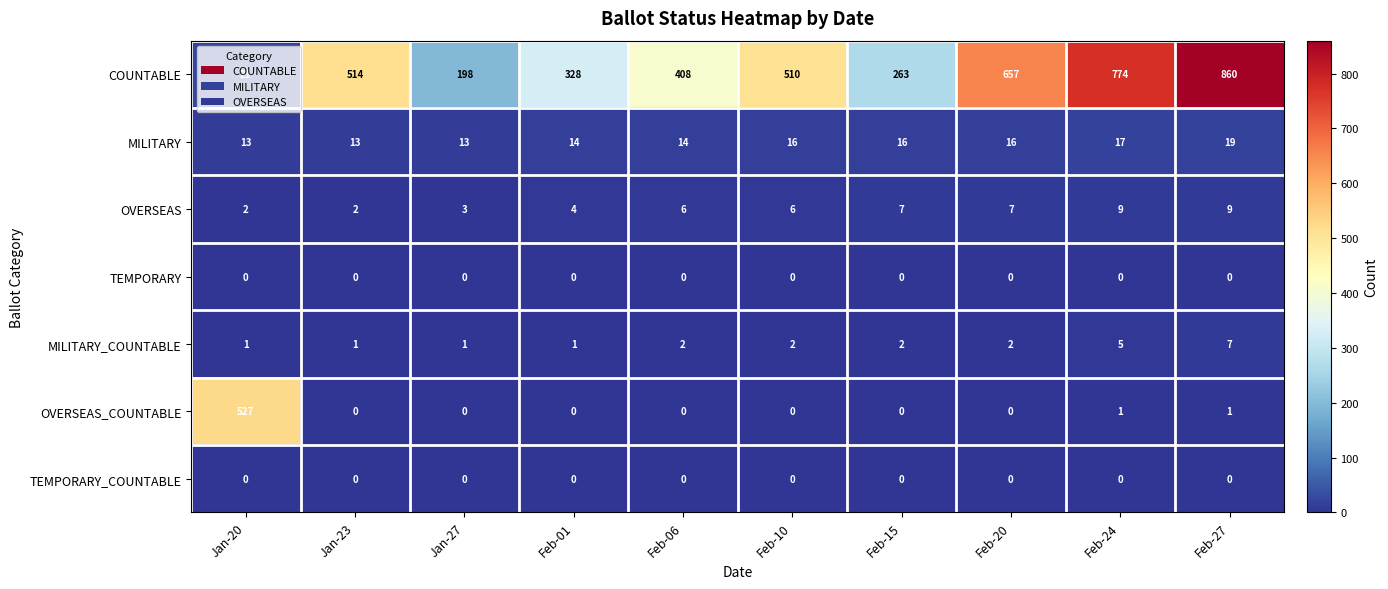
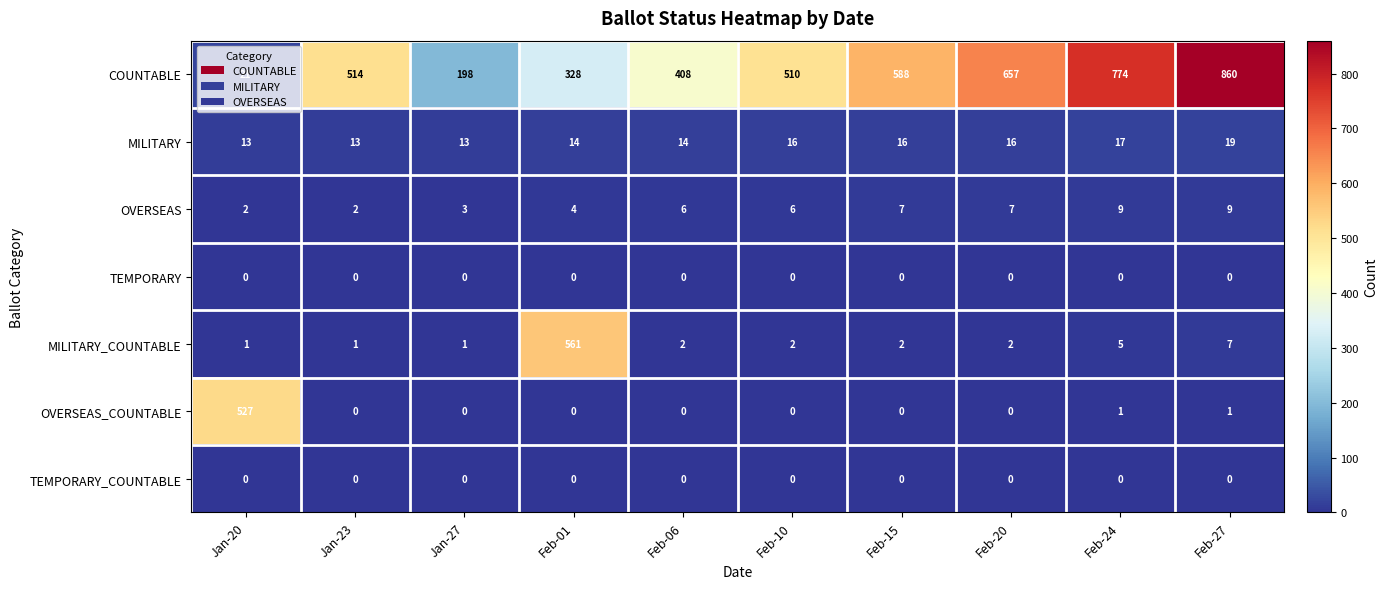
COUNTABLE, Feb-15: 263 -> 588
MILITARY_COUNTABLE, Feb-01: 1 -> 561
